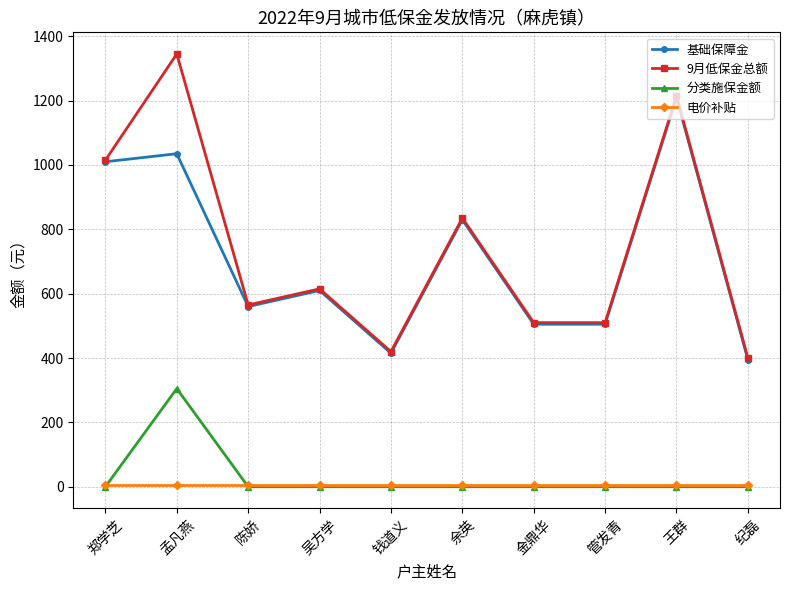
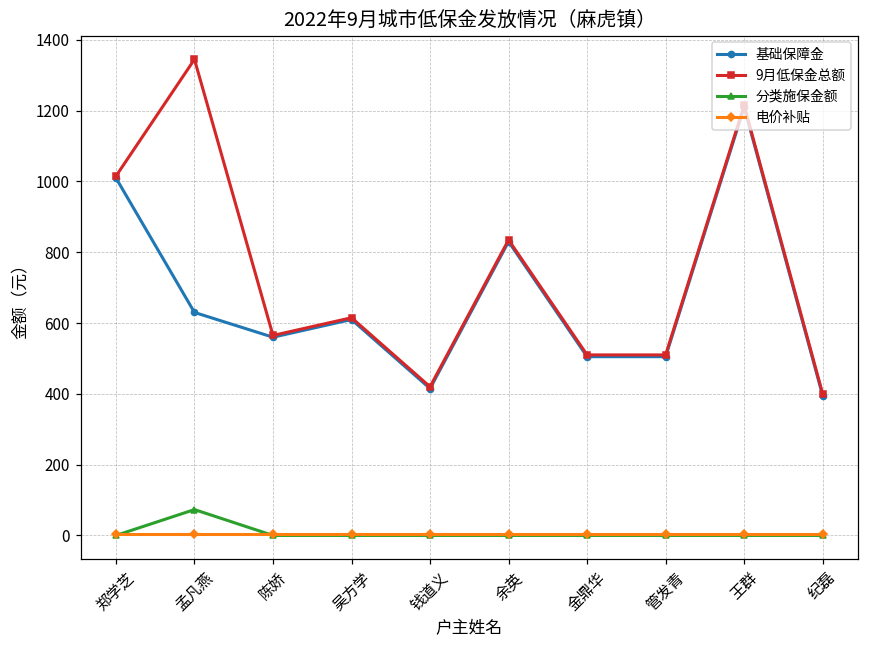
基础保障金, 孟凡燕: 1040 -> 630
分类施保金额, 孟凡燕: 310 -> 70
